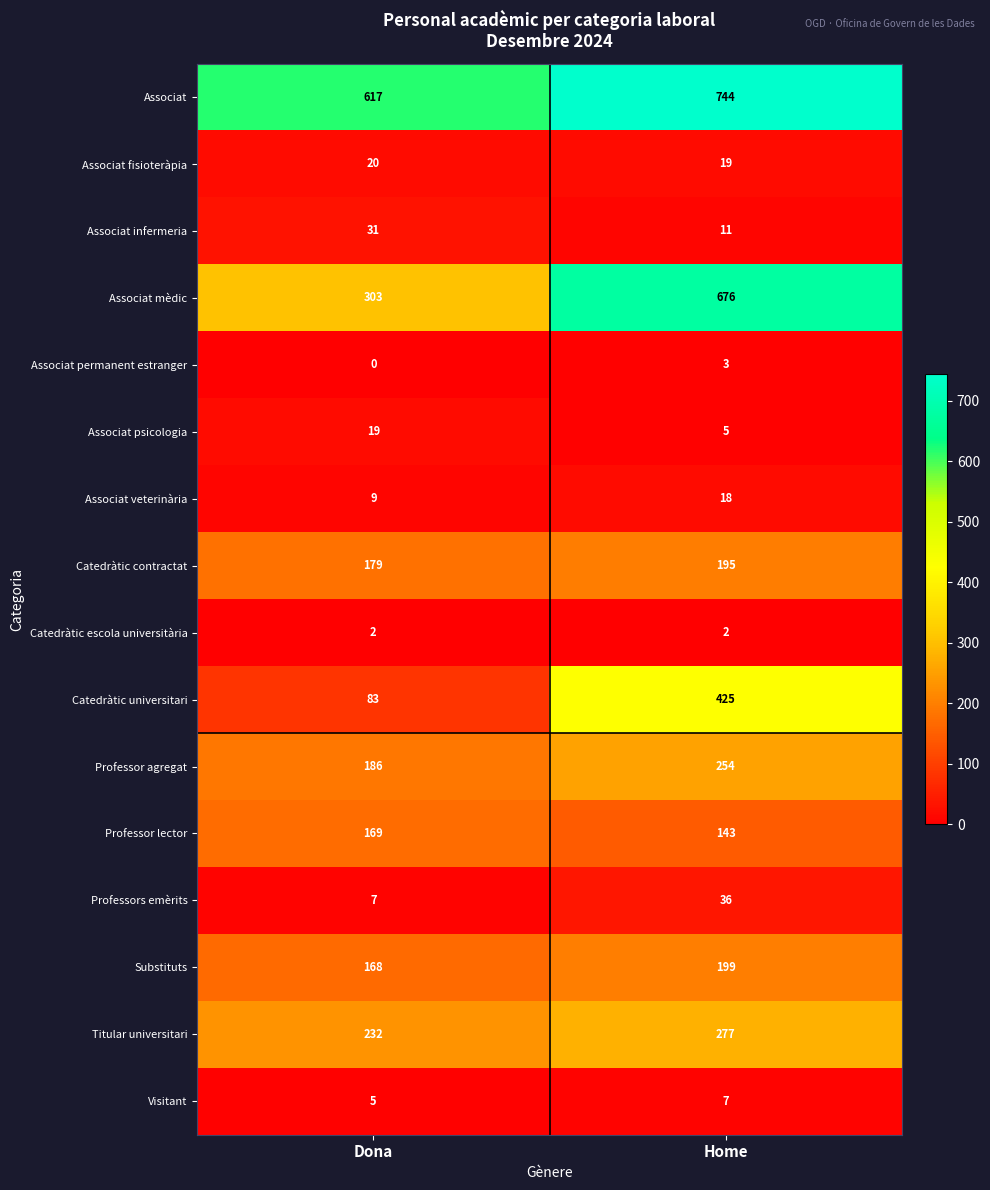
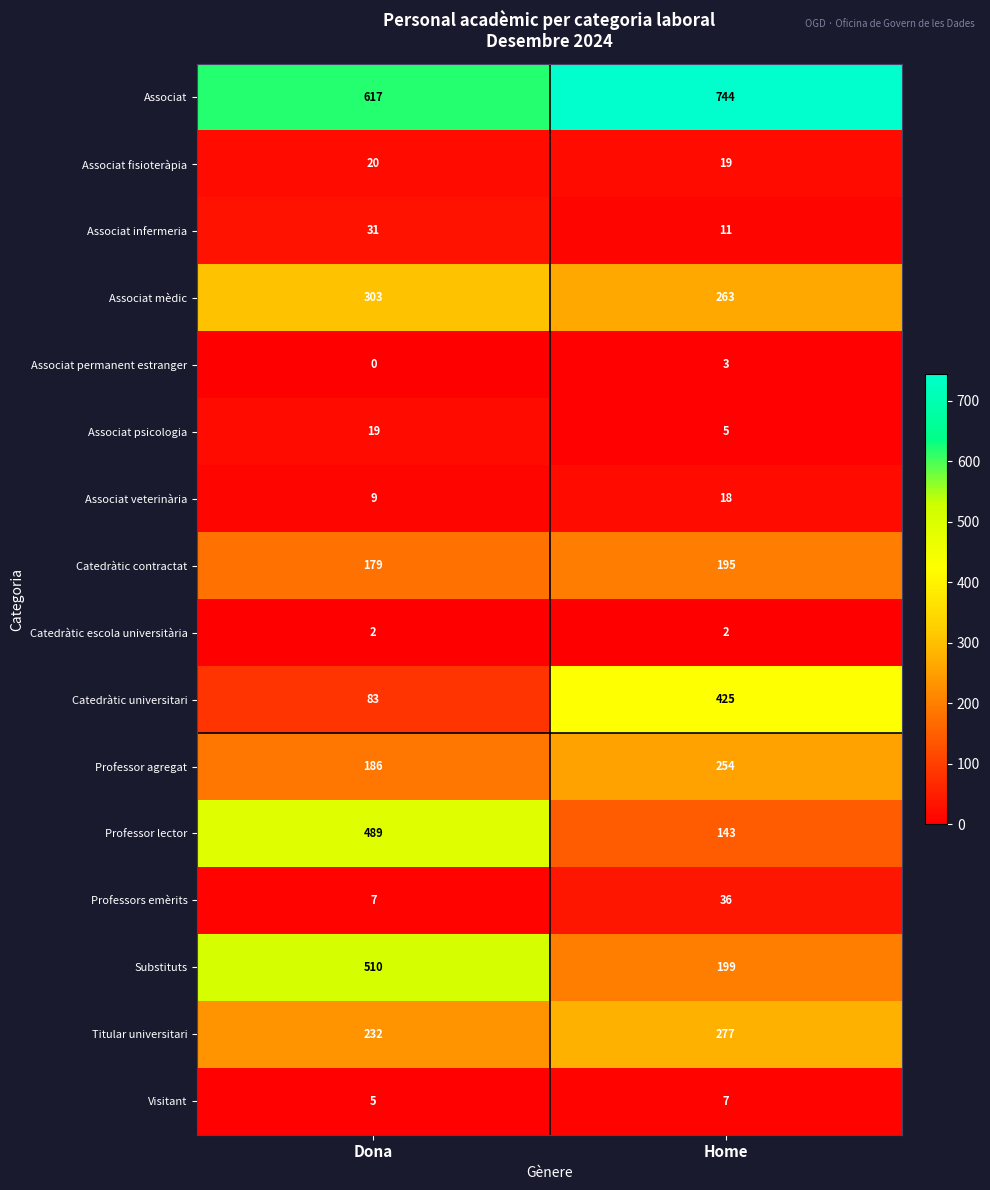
Associat mèdic, Home: 676 -> 263
Professor lector, Dona: 169 -> 489
Substituts, Dona: 168 -> 510
